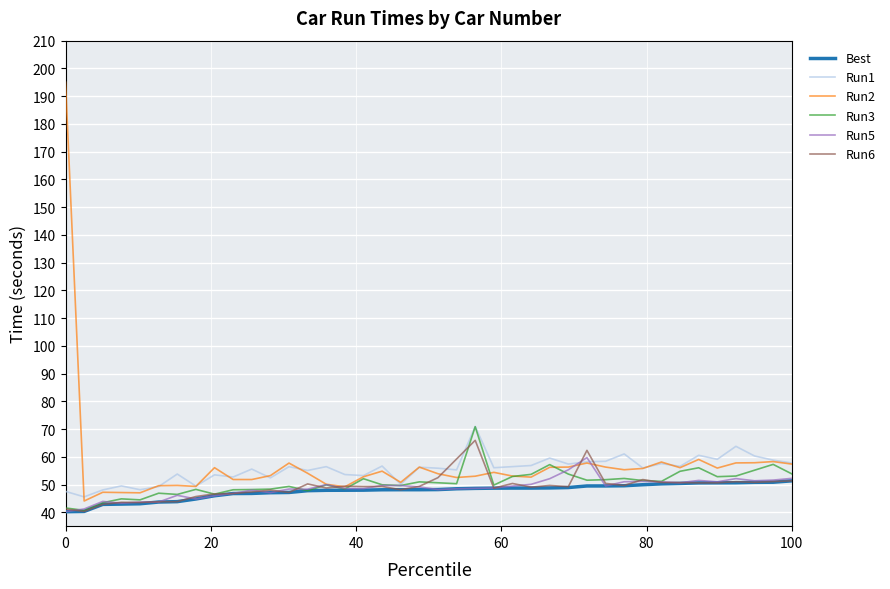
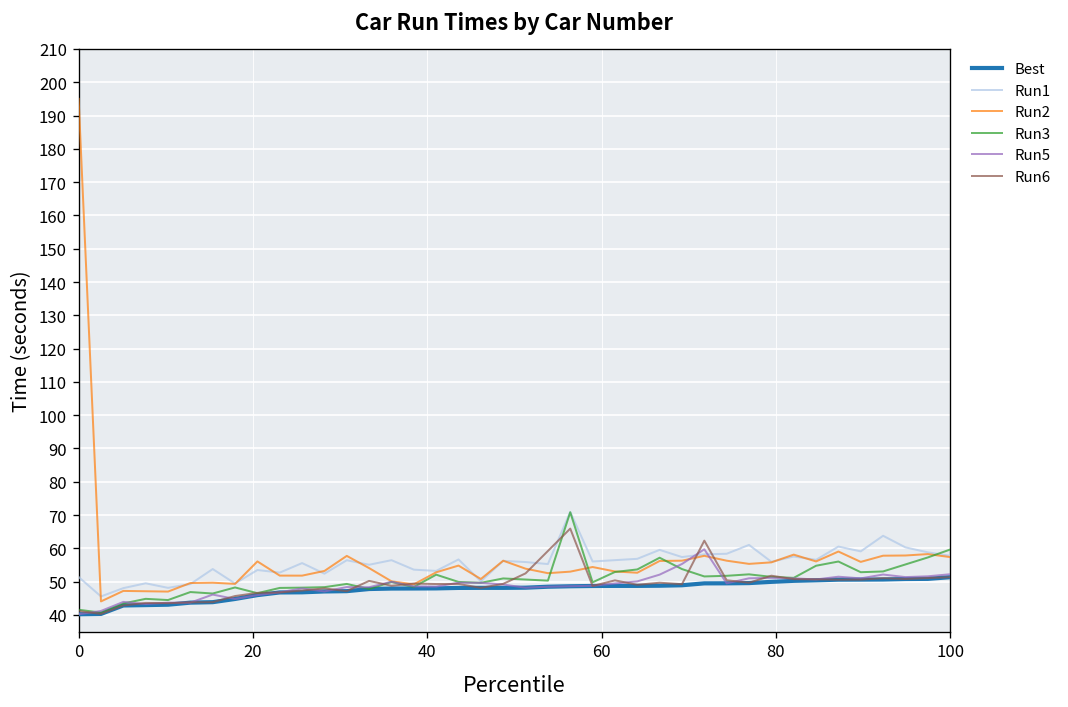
Run1, 0: 48 -> 51
Run3, 100: 54 -> 60
